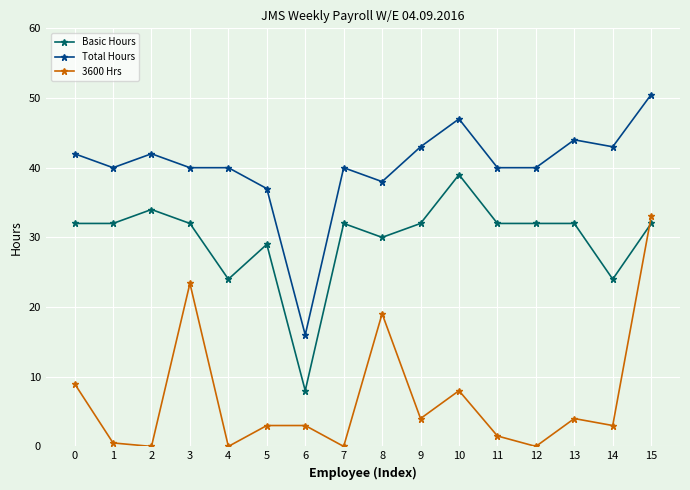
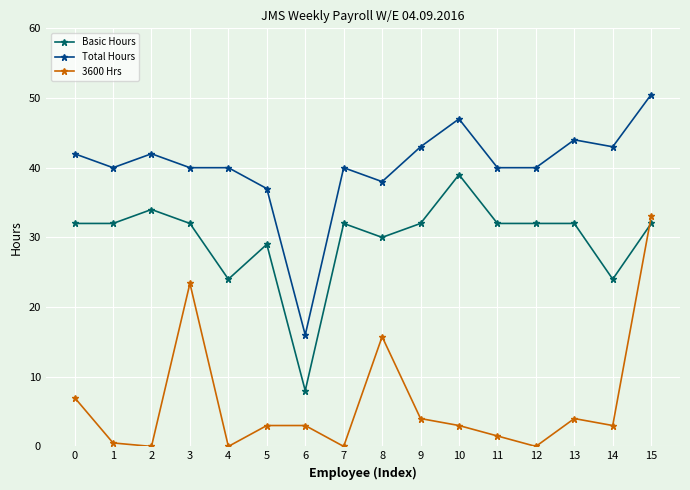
3600 Hrs, 0: 9 -> 7
3600 Hrs, 8: 19 -> 16
3600 Hrs, 10: 8 -> 3
